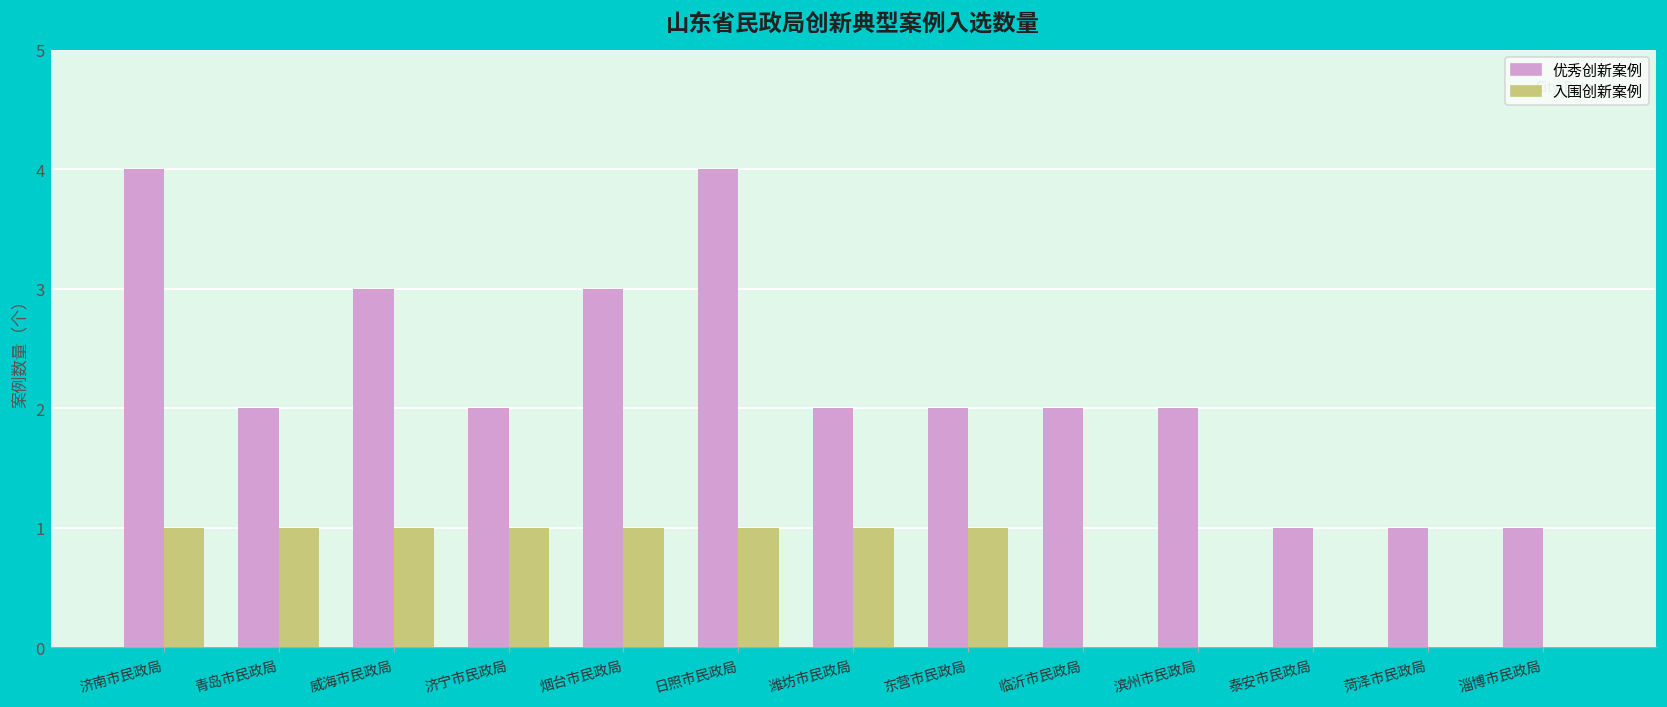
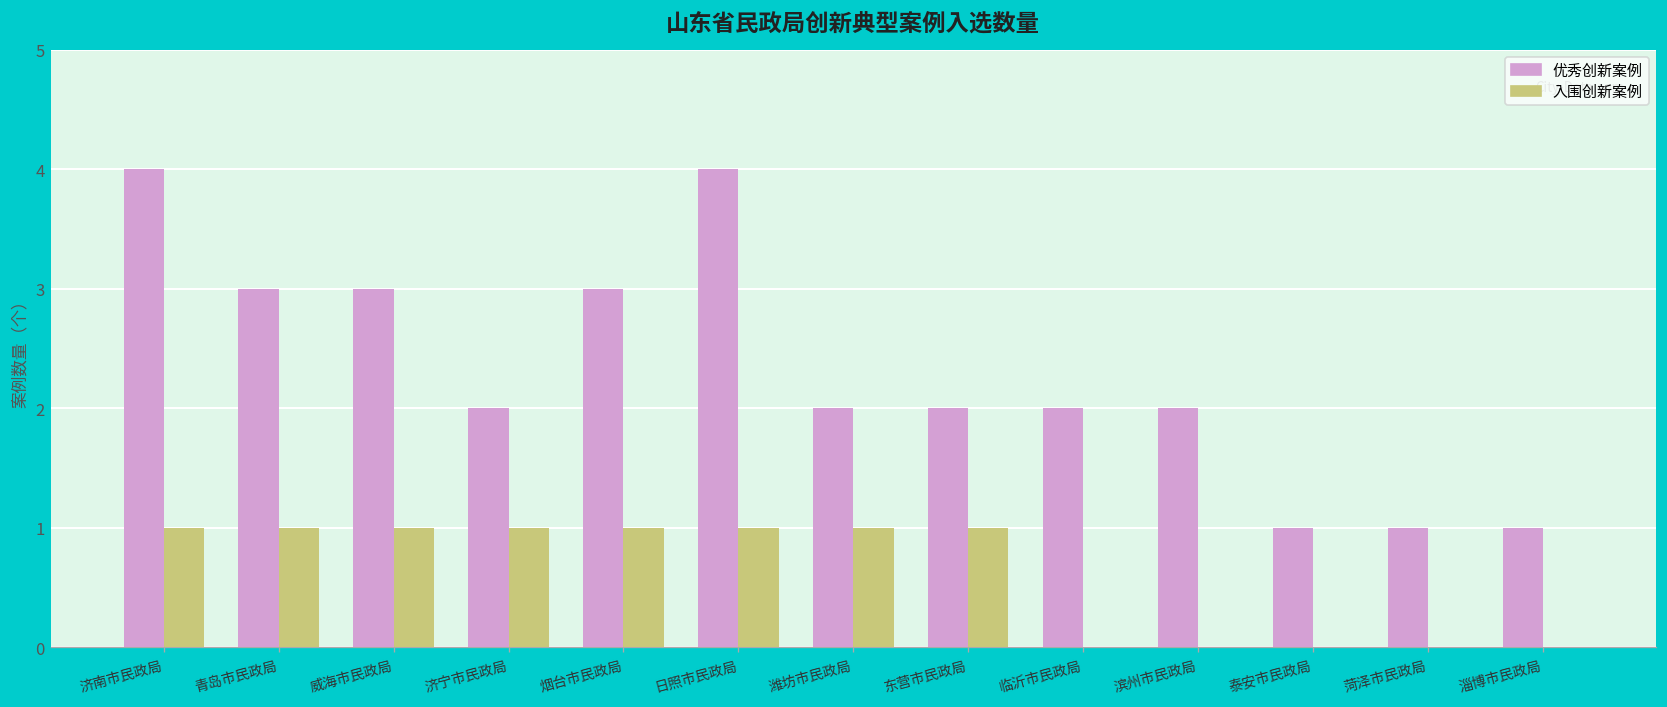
优秀创新案例, 青岛市民政局: 2 -> 3
